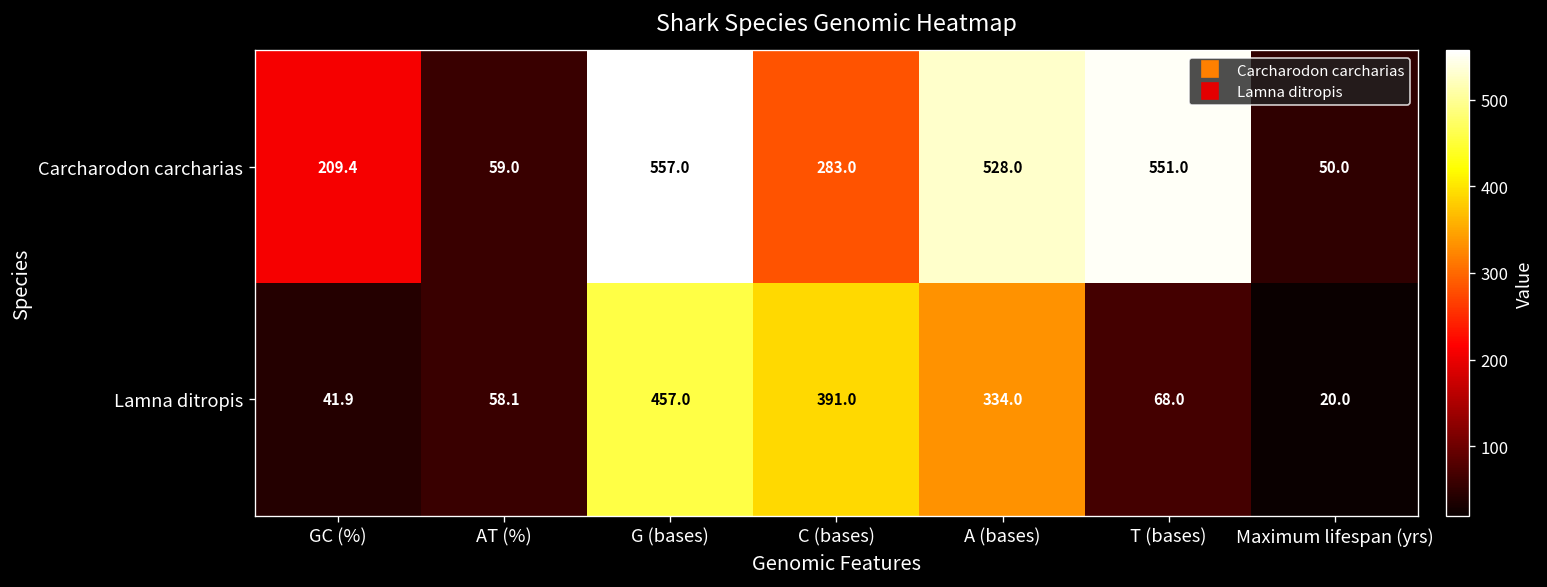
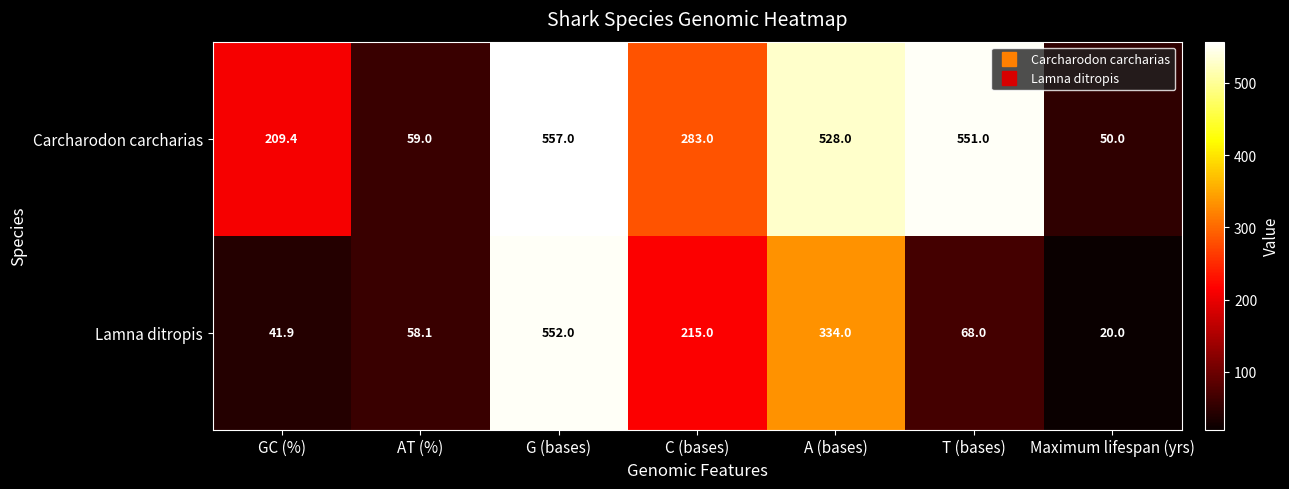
Lamna ditropis, G (bases): 457.0 -> 552.0
Lamna ditropis, C (bases): 391.0 -> 215.0
